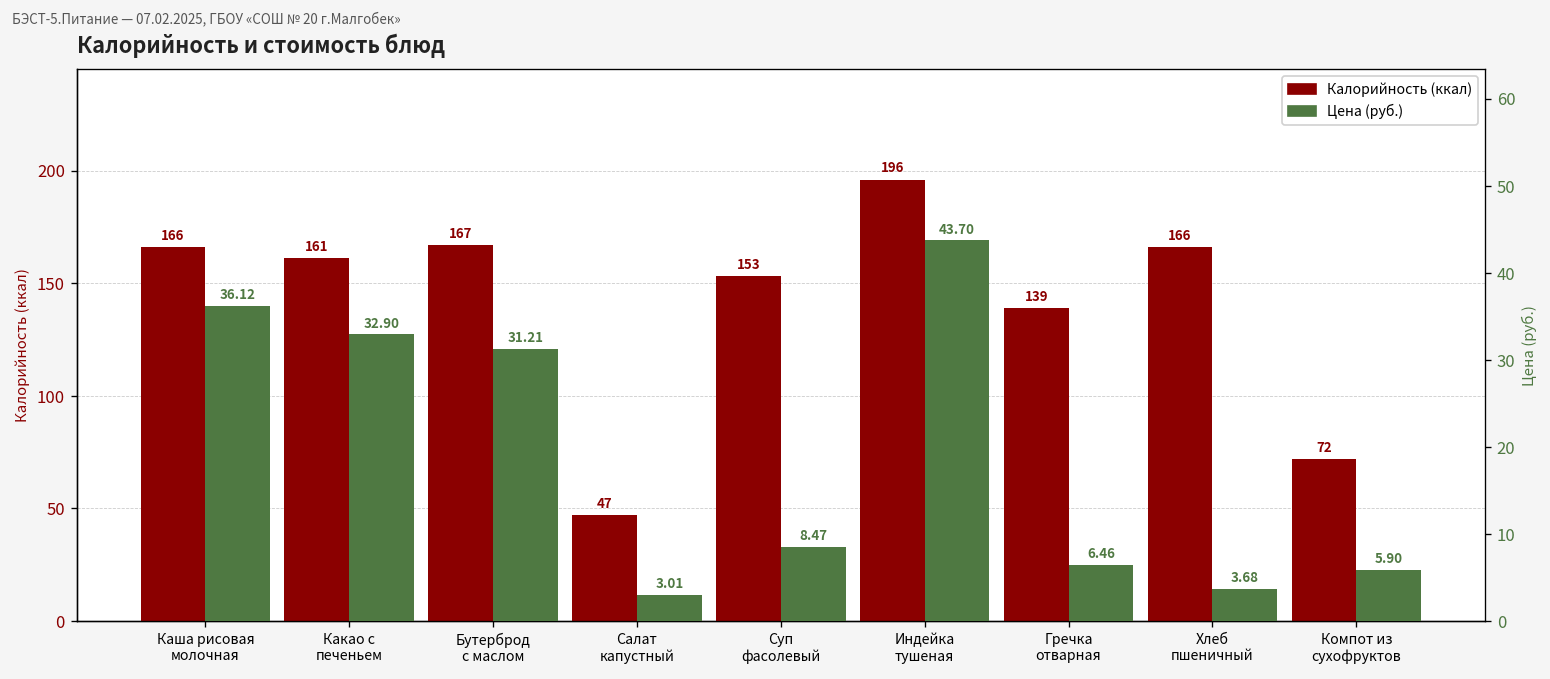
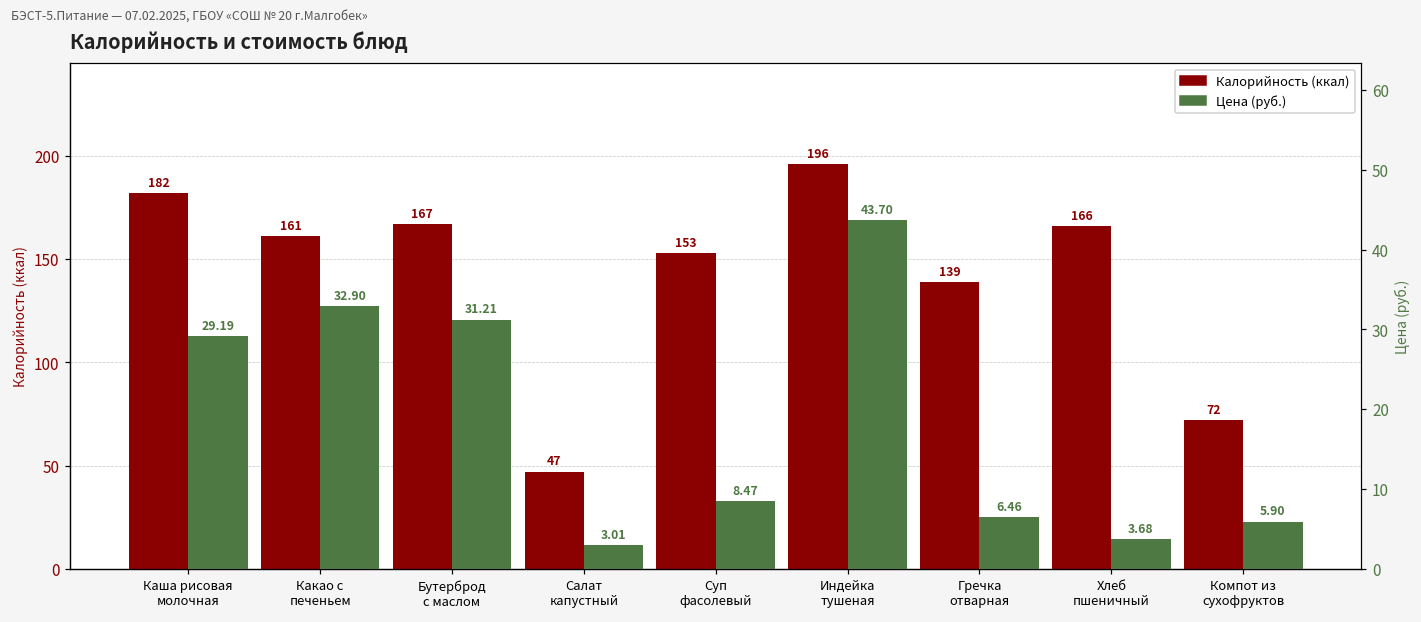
Калорийность (ккал), Каша рисовая молочная: 166 -> 182
Цена (руб.), Каша рисовая молочная: 36.12 -> 29.19
